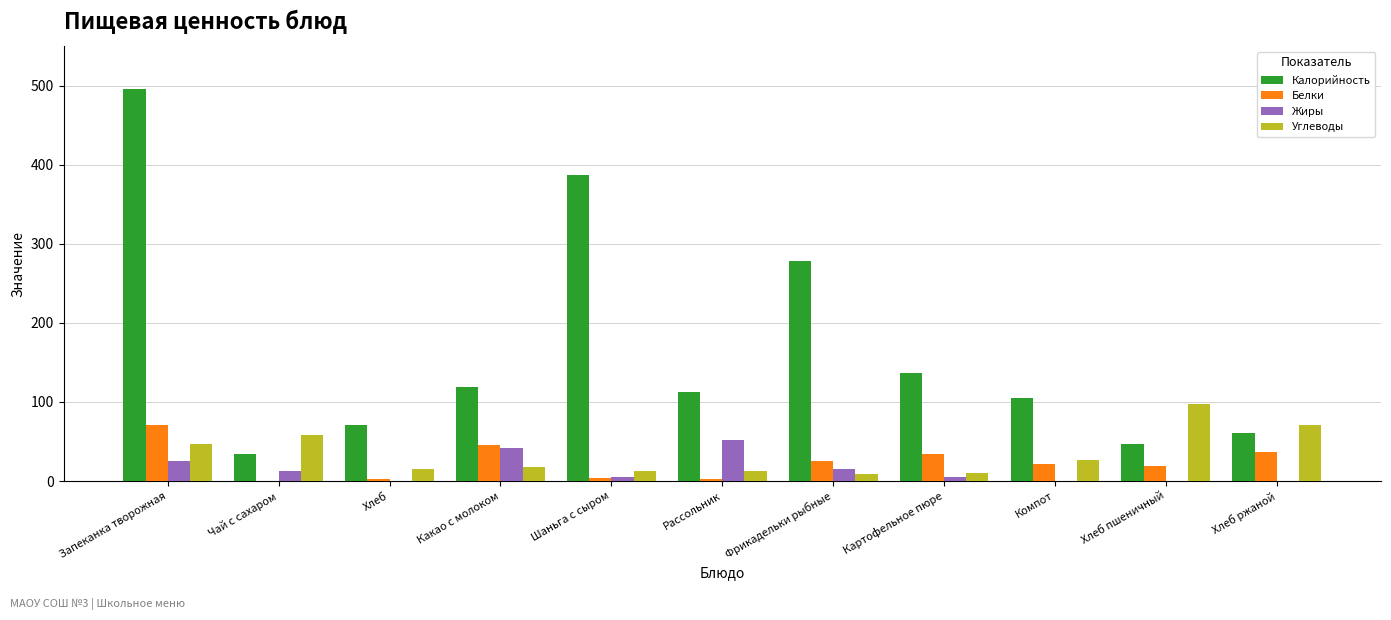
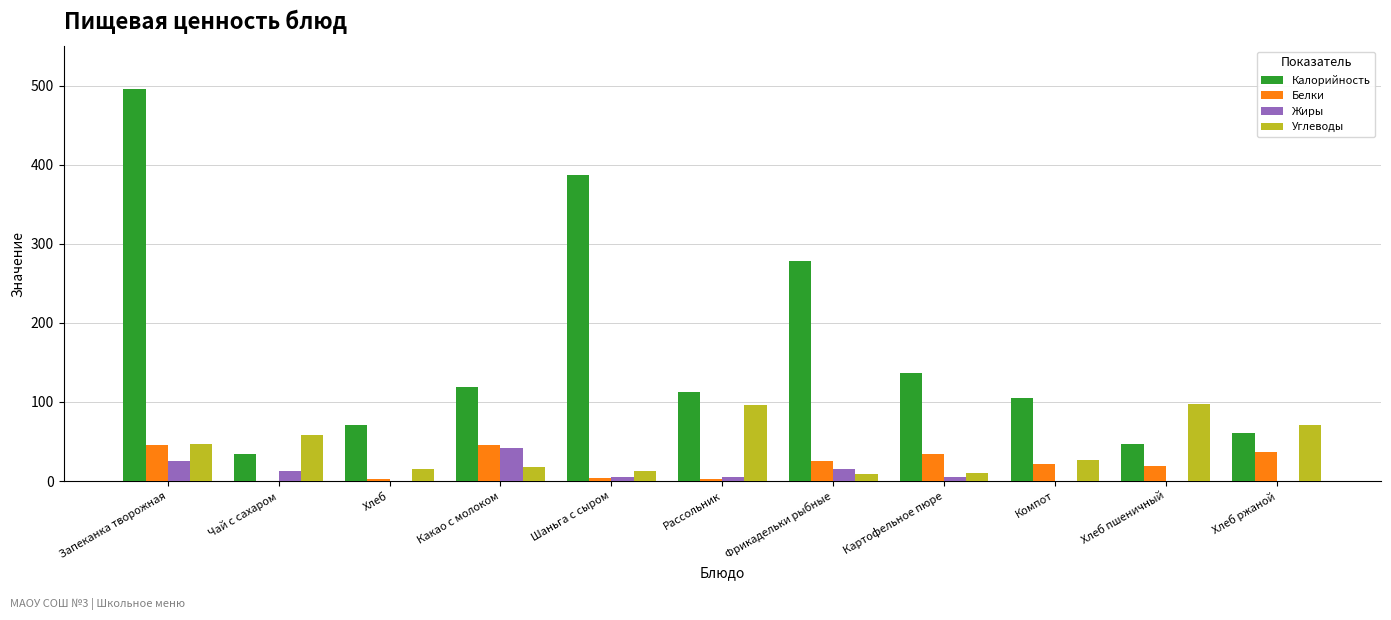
Белки, Запеканка творожная: 70 -> 50
Жиры, Рассольник: 50 -> 10
Углеводы, Рассольник: 10 -> 100
